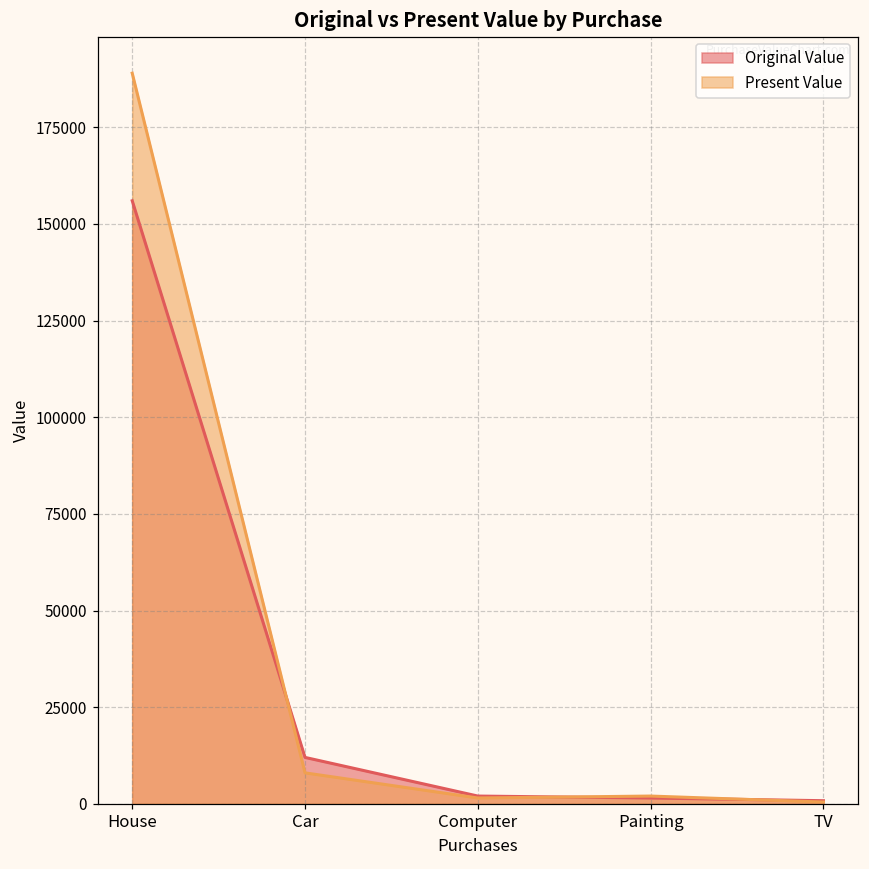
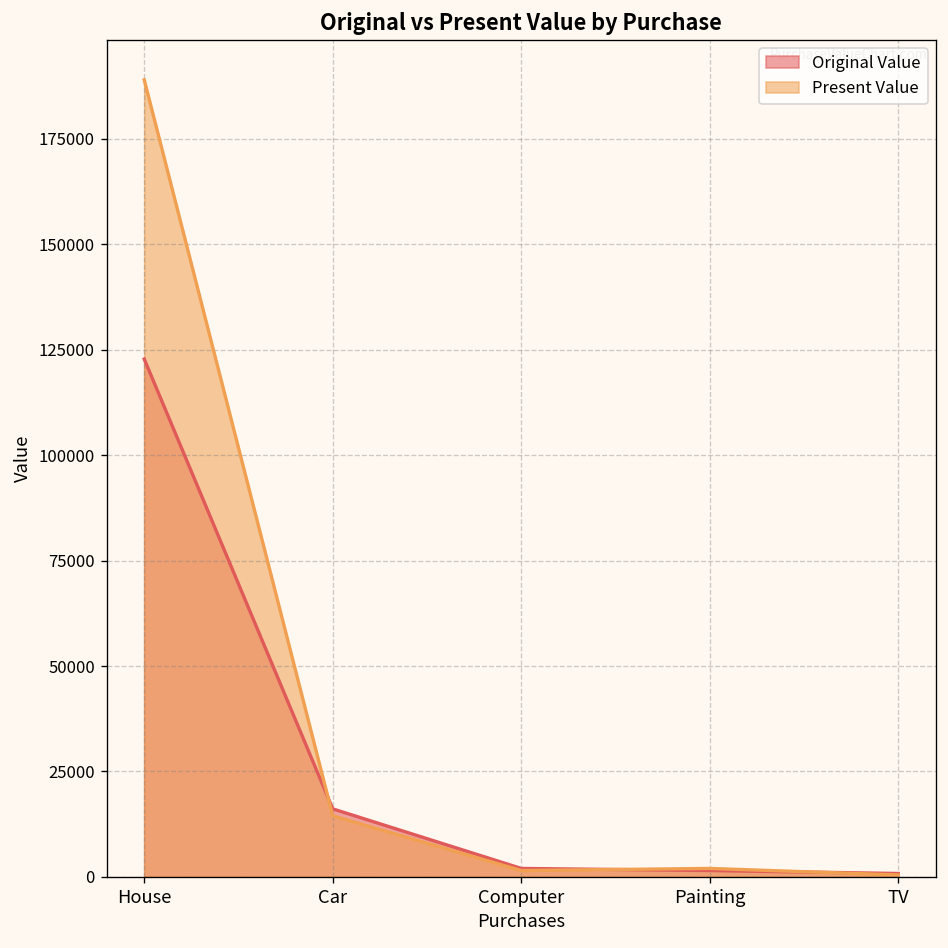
Original Value, House: 156000 -> 123000
Original Value, Car: 12000 -> 16000
Present Value, Car: 8000 -> 14000
